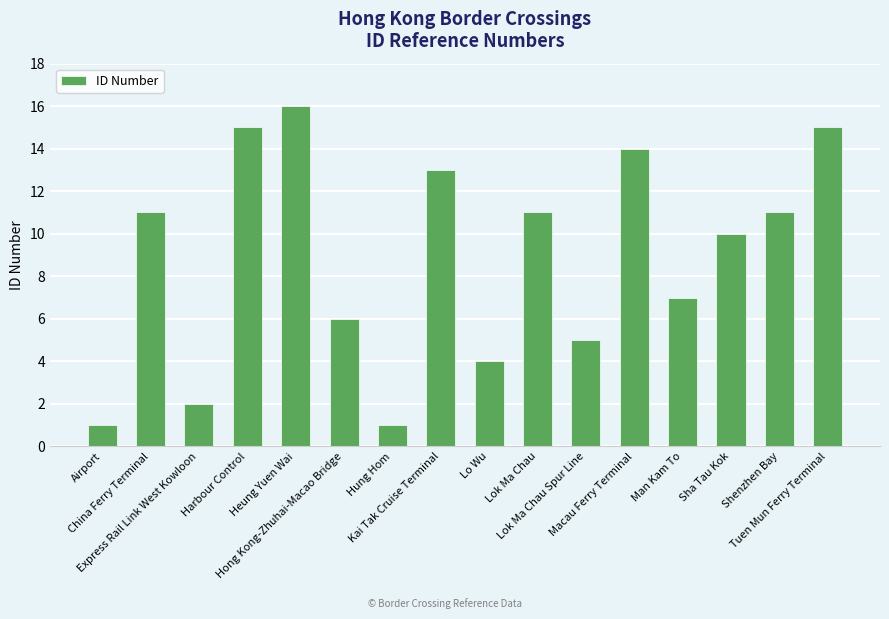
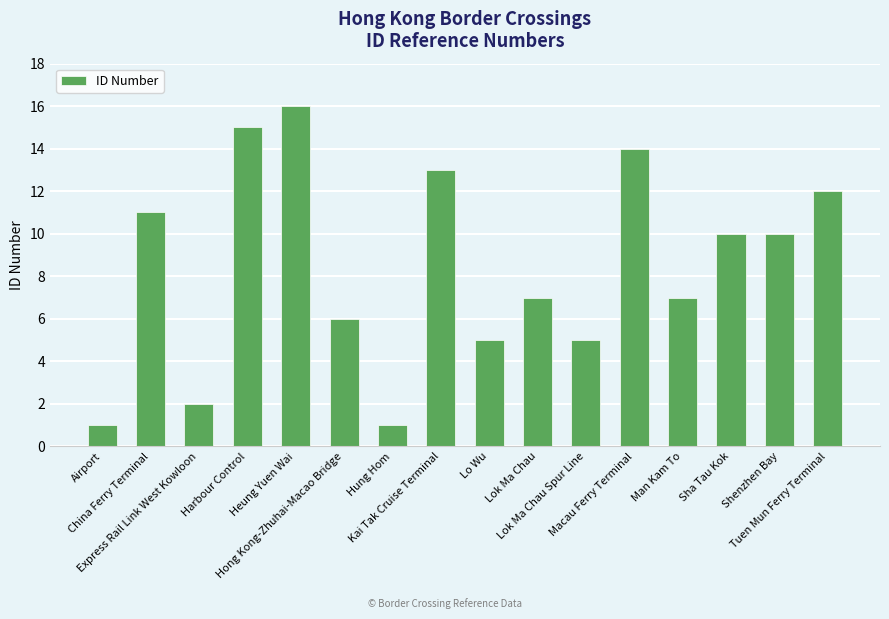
Lo Wu: 4 -> 5
Lok Ma Chau: 11 -> 7
Shenzhen Bay: 11 -> 10
Tuen Mun Ferry Terminal: 15 -> 12
